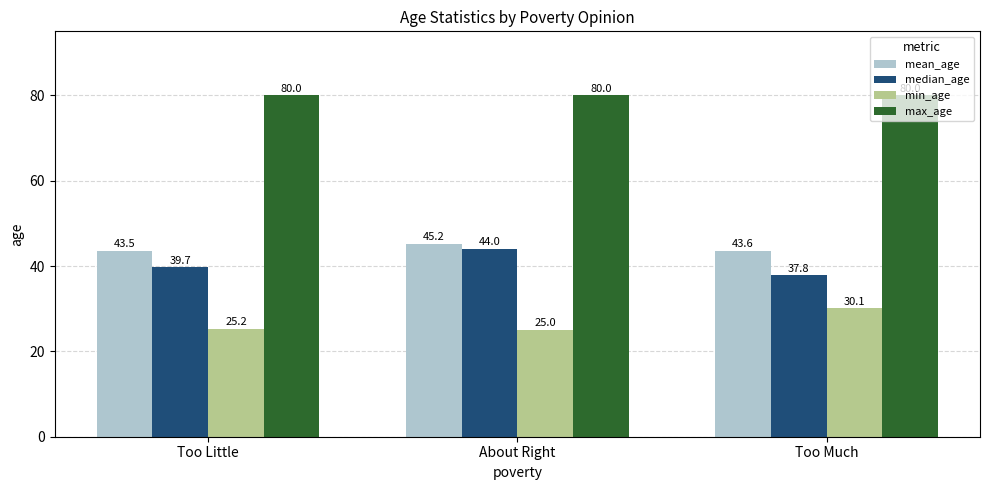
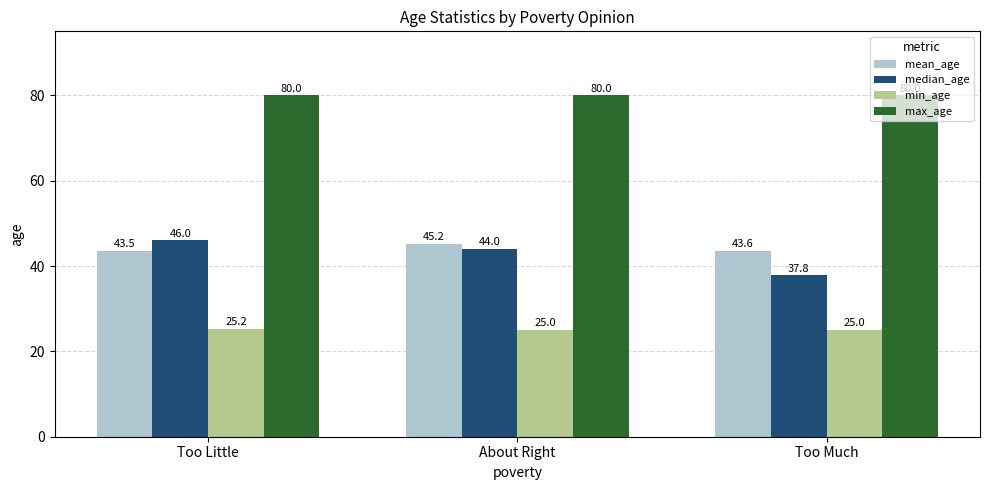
median_age, Too Little: 39.7 -> 46.0
min_age, Too Much: 30.1 -> 25.0
